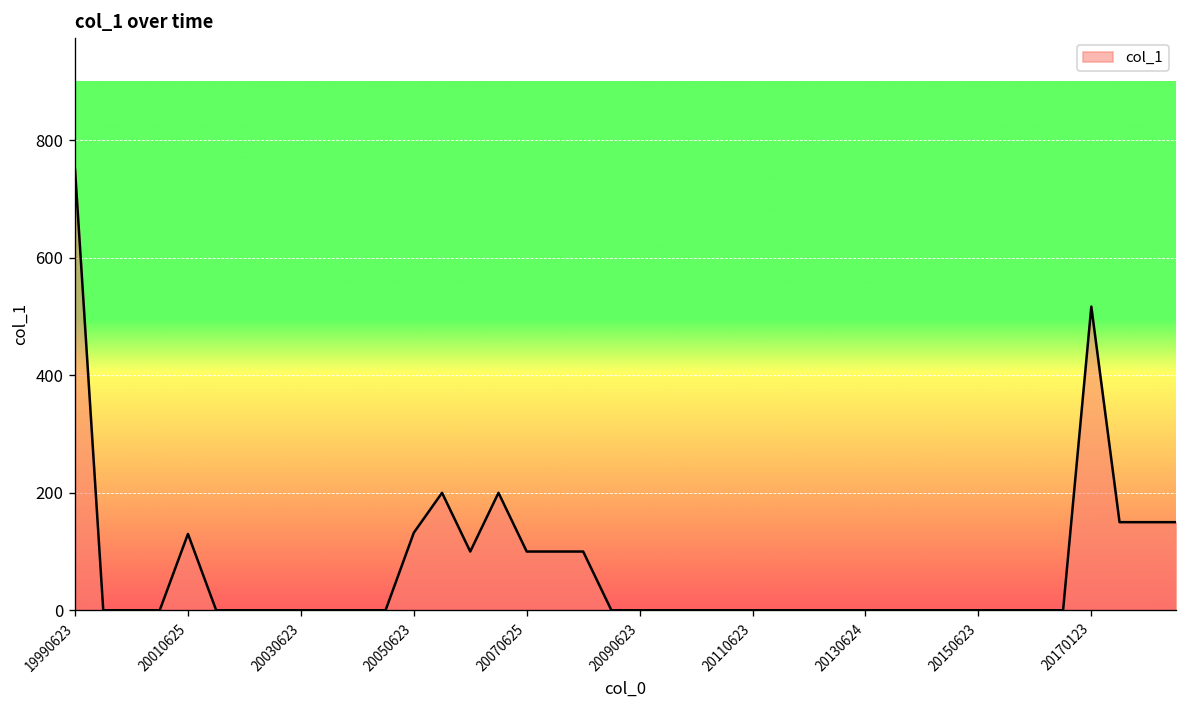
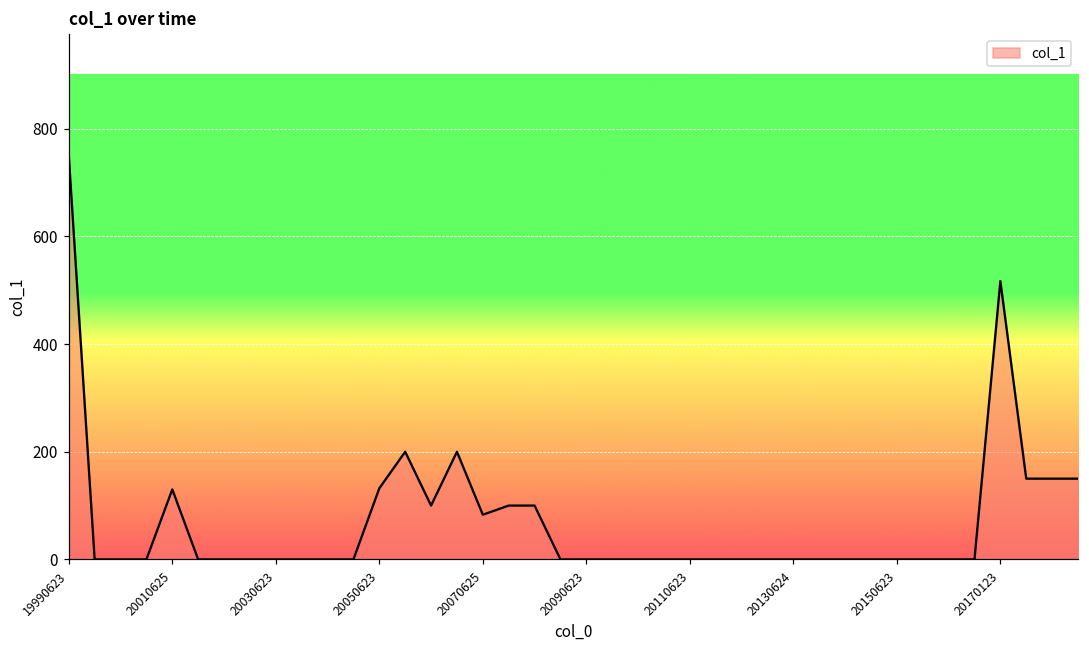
20070625: 100 -> 80
